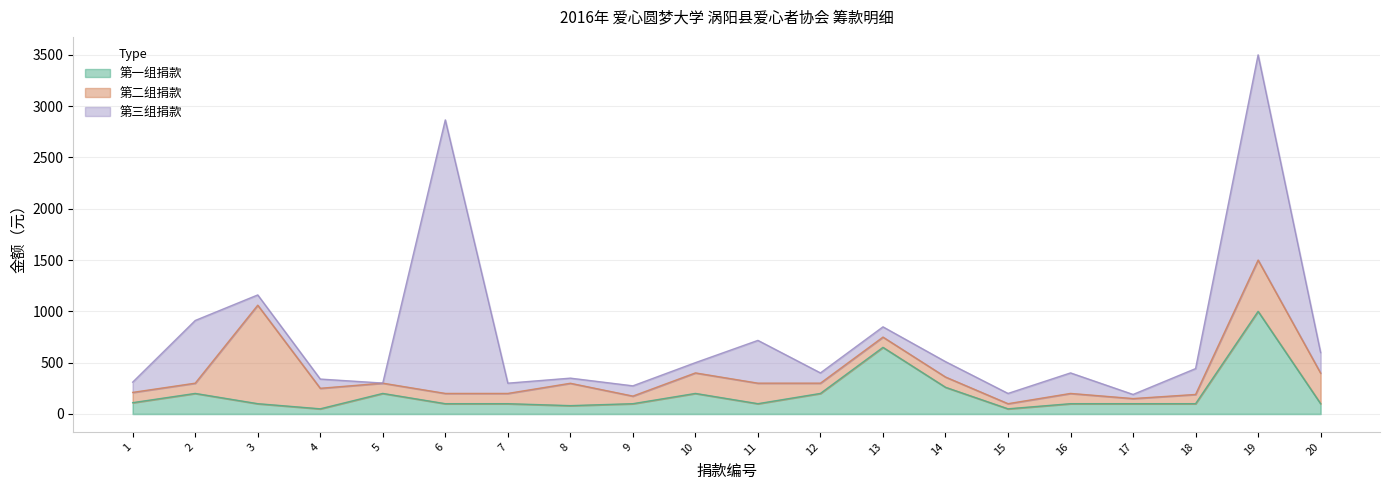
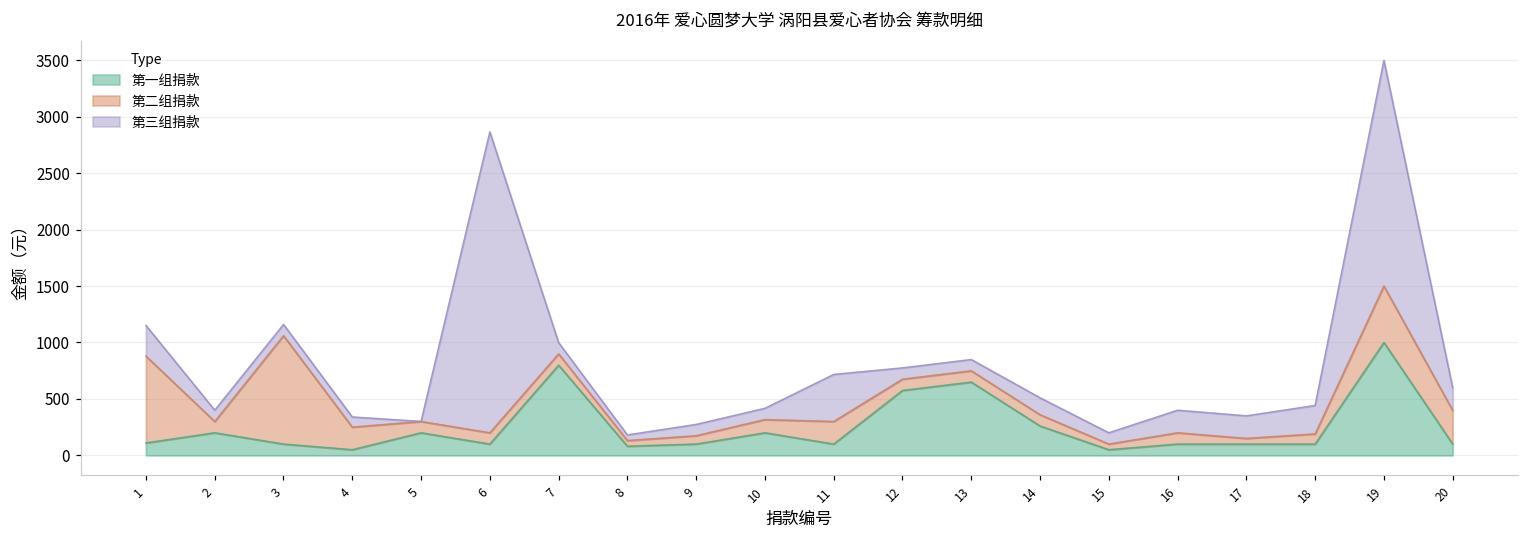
第二组捐款, 1: 100 -> 770
第三组捐款, 1: 100 -> 270
第三组捐款, 2: 610 -> 100
第一组捐款, 7: 100 -> 800
第二组捐款, 8: 220 -> 50
第二组捐款, 10: 200 -> 120
第一组捐款, 12: 200 -> 580
第三组捐款, 17: 40 -> 200
